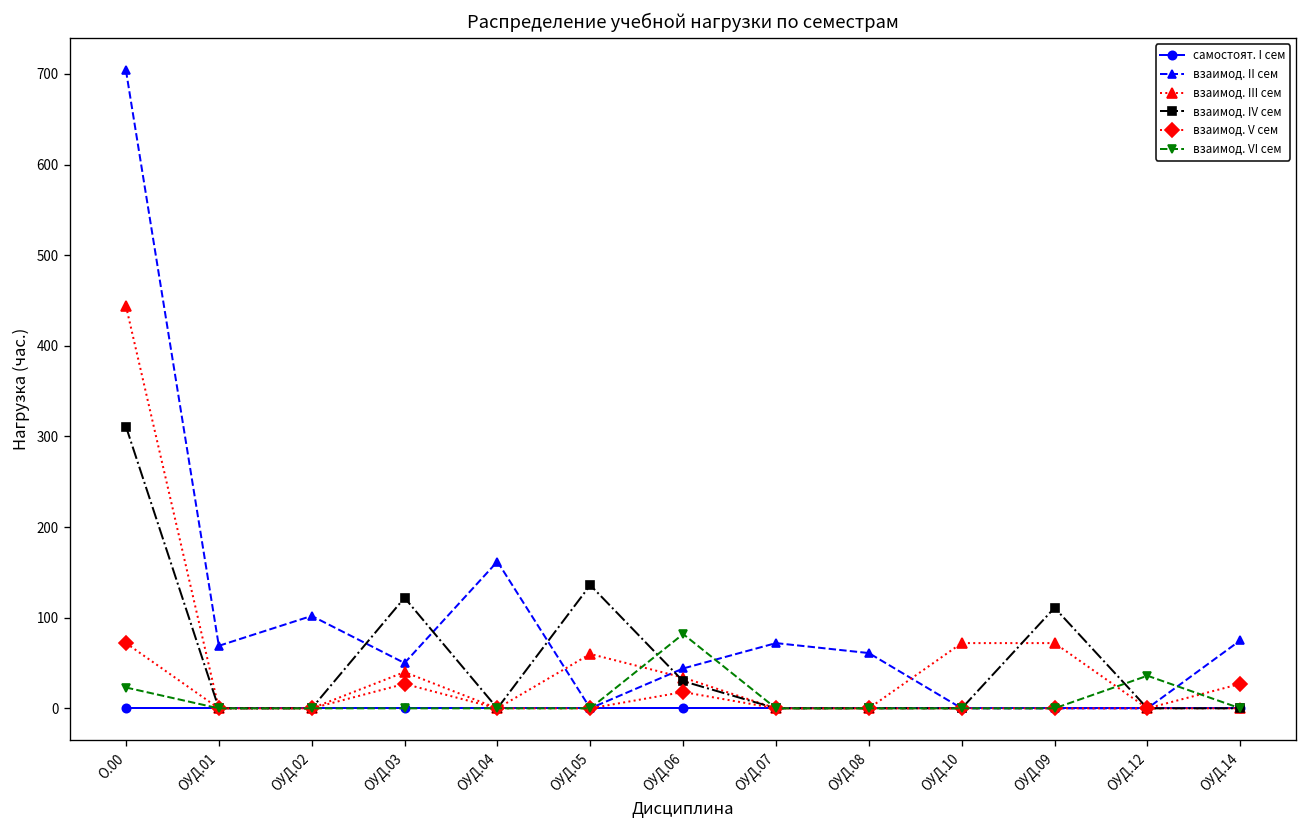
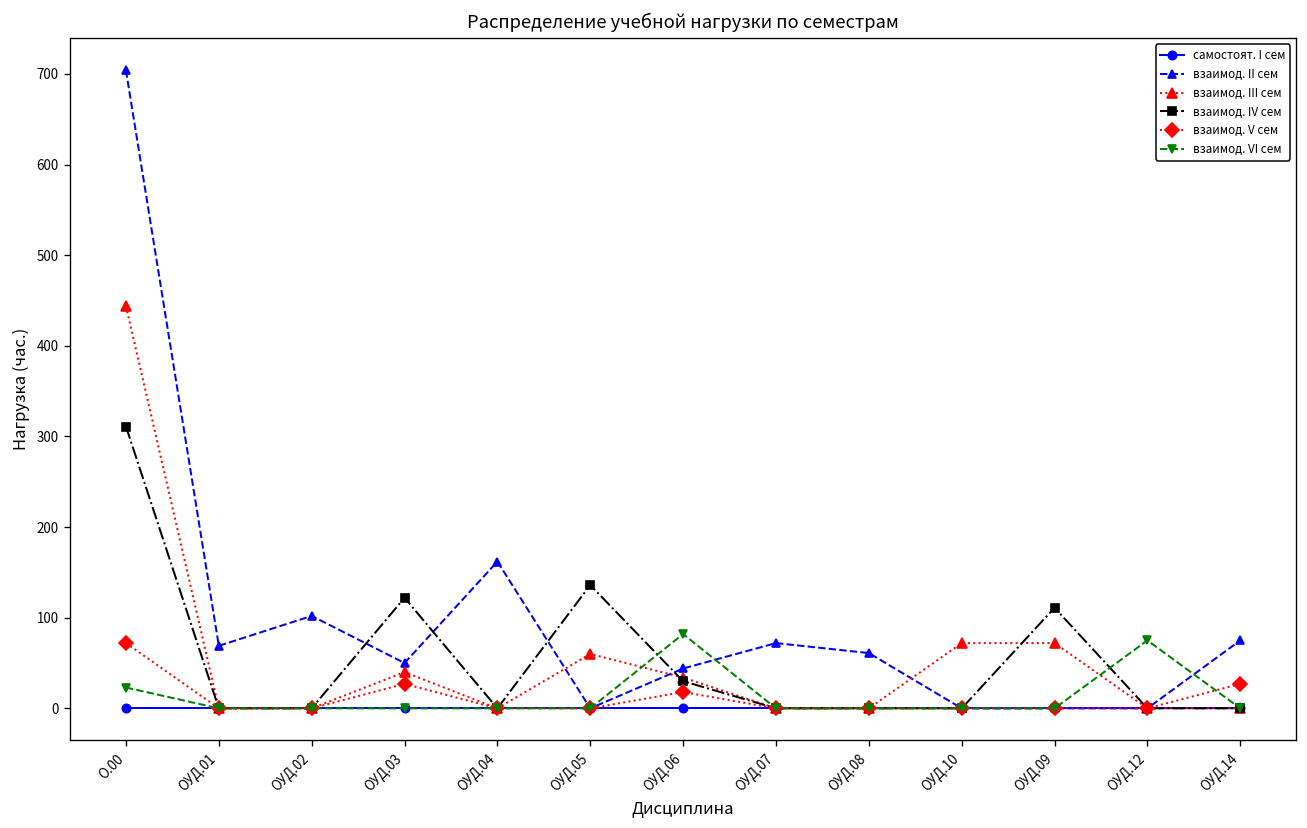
взаимод. VI сем, ОУД.12: 40 -> 80
